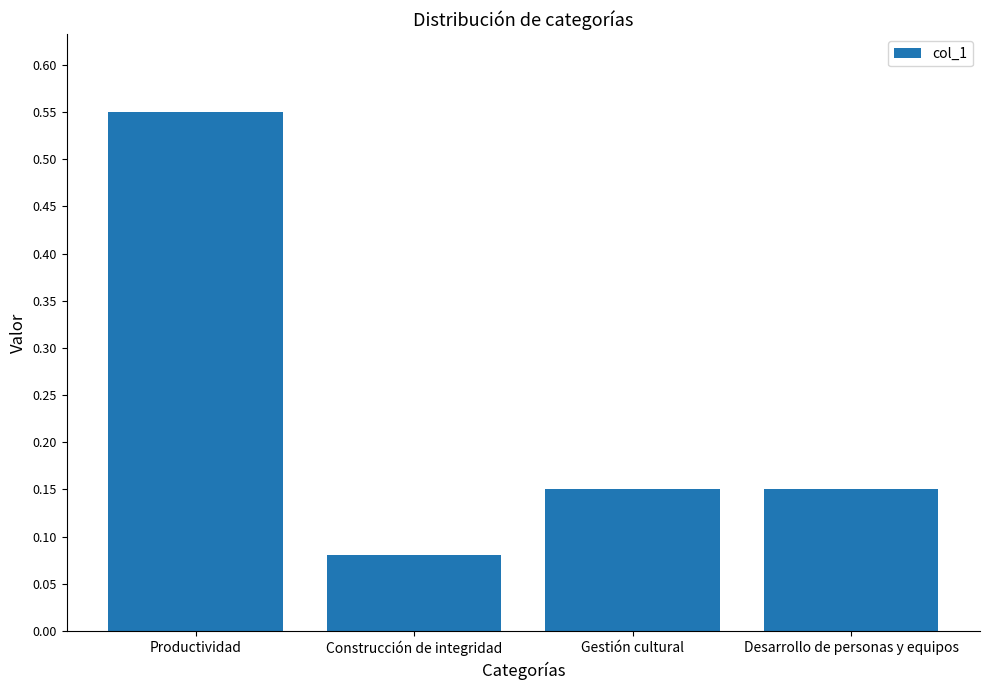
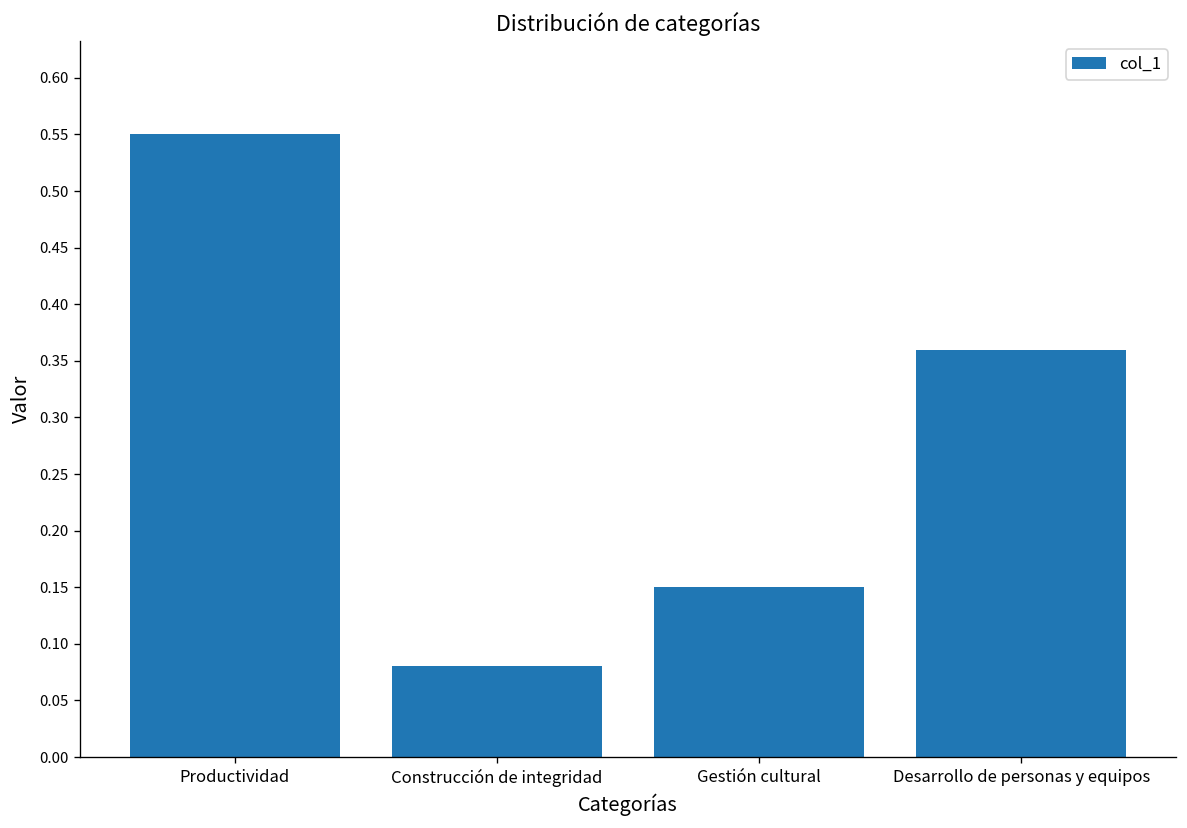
Desarrollo de personas y equipos: 0.15 -> 0.36
